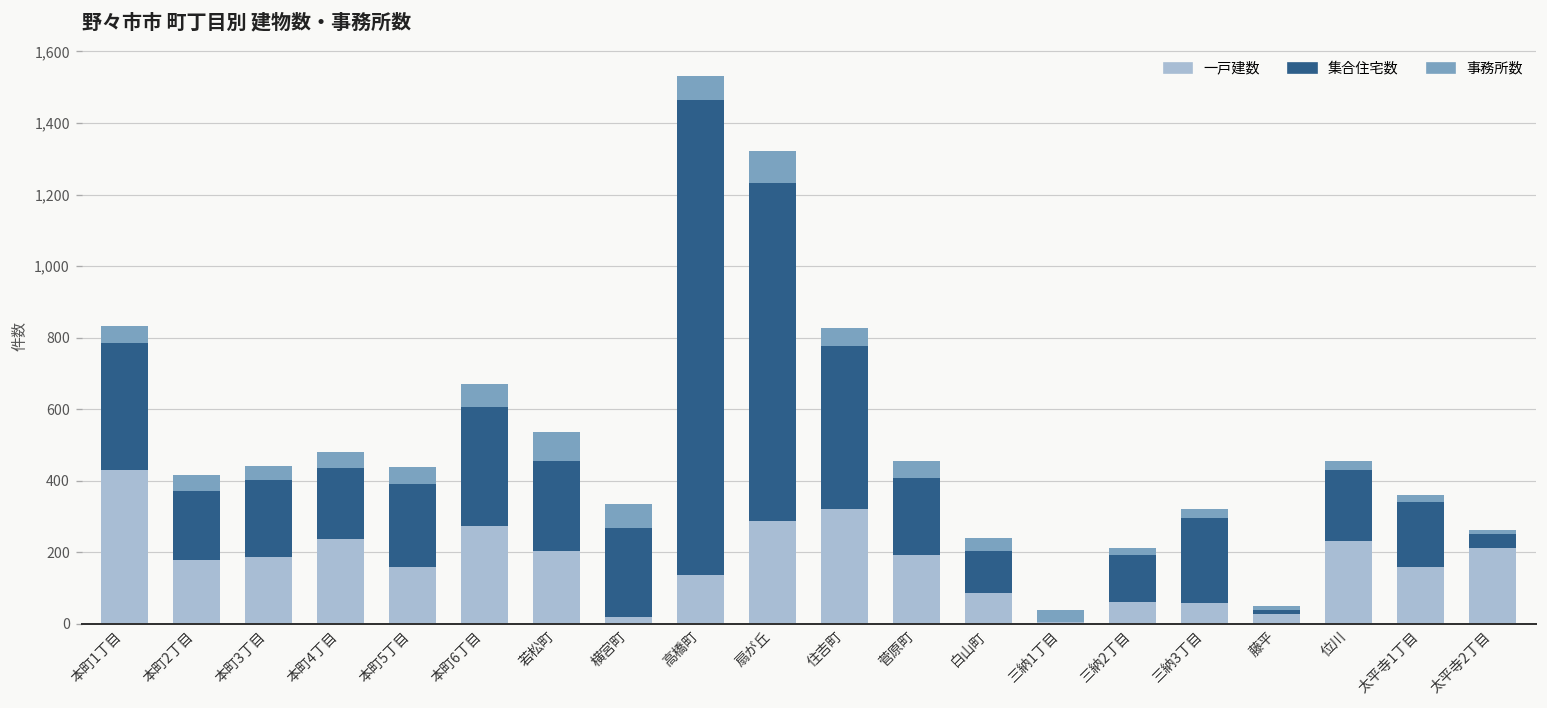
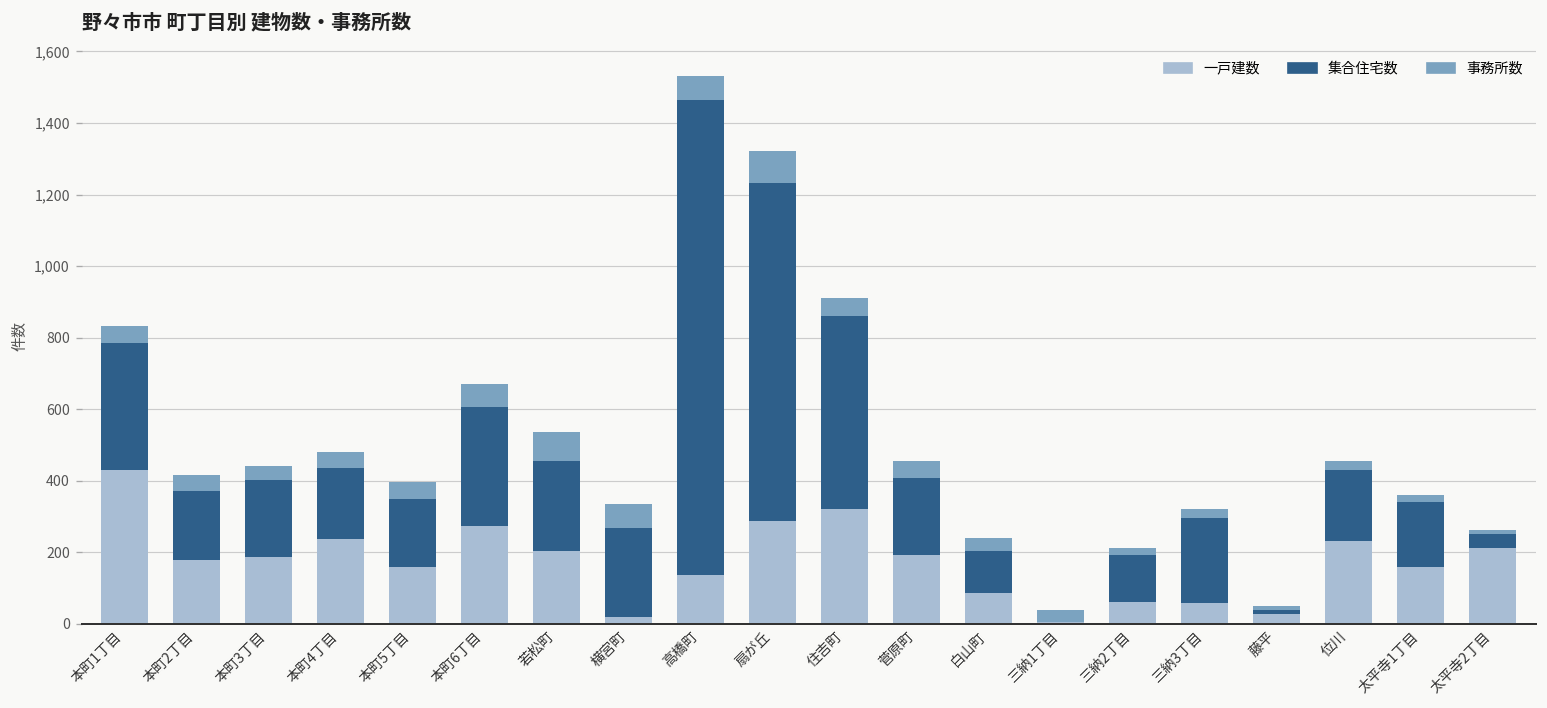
集合住宅数, 本町5丁目: 230 -> 190
集合住宅数, 住吉町: 460 -> 540
